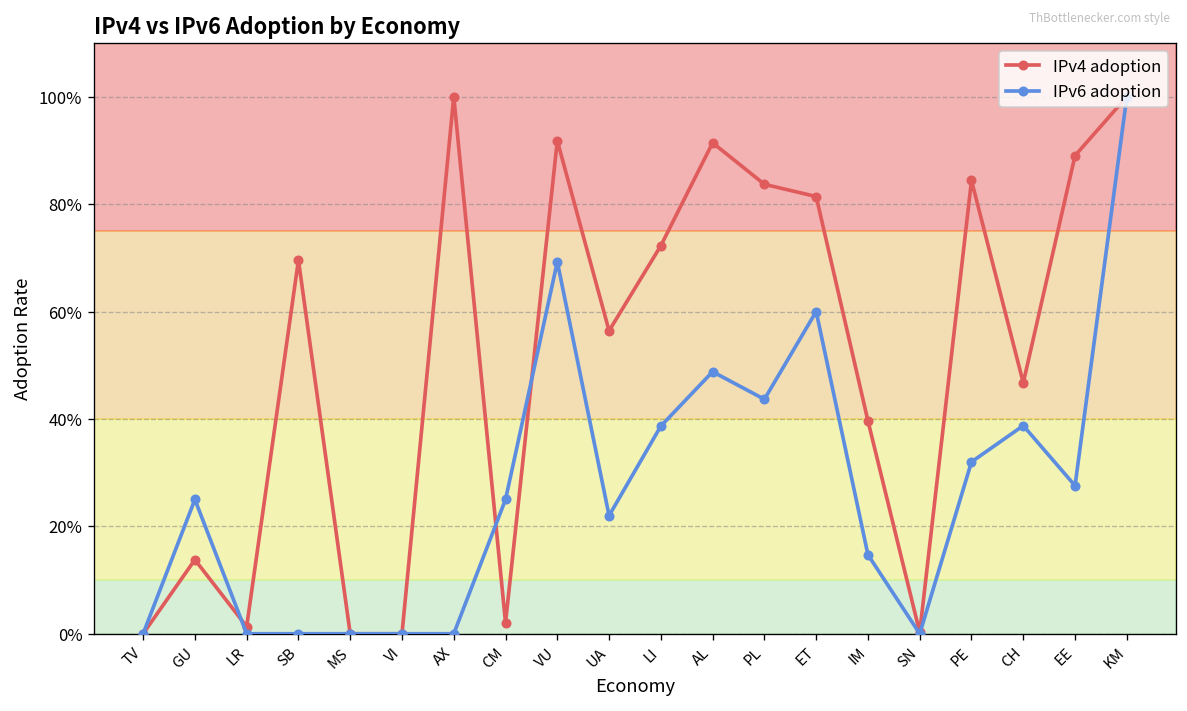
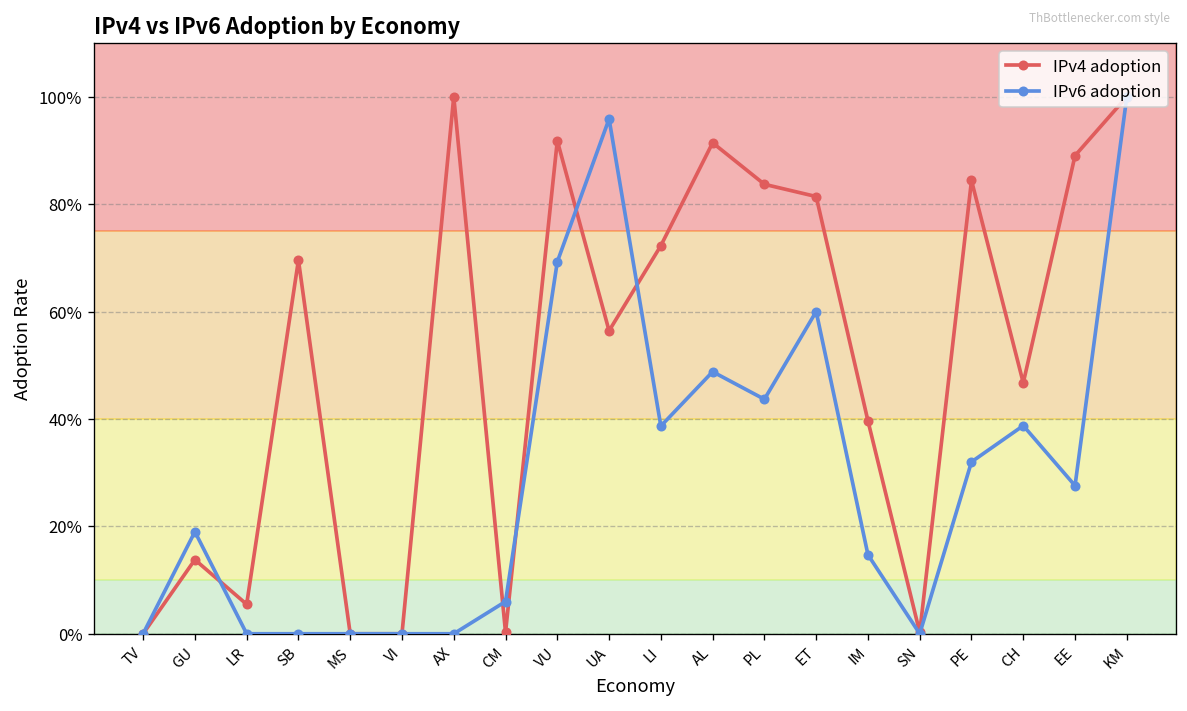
IPv6 adoption, GU: 25% -> 19%
IPv4 adoption, LR: 1% -> 5%
IPv4 adoption, CM: 2% -> 0%
IPv6 adoption, CM: 25% -> 6%
IPv6 adoption, UA: 22% -> 96%
